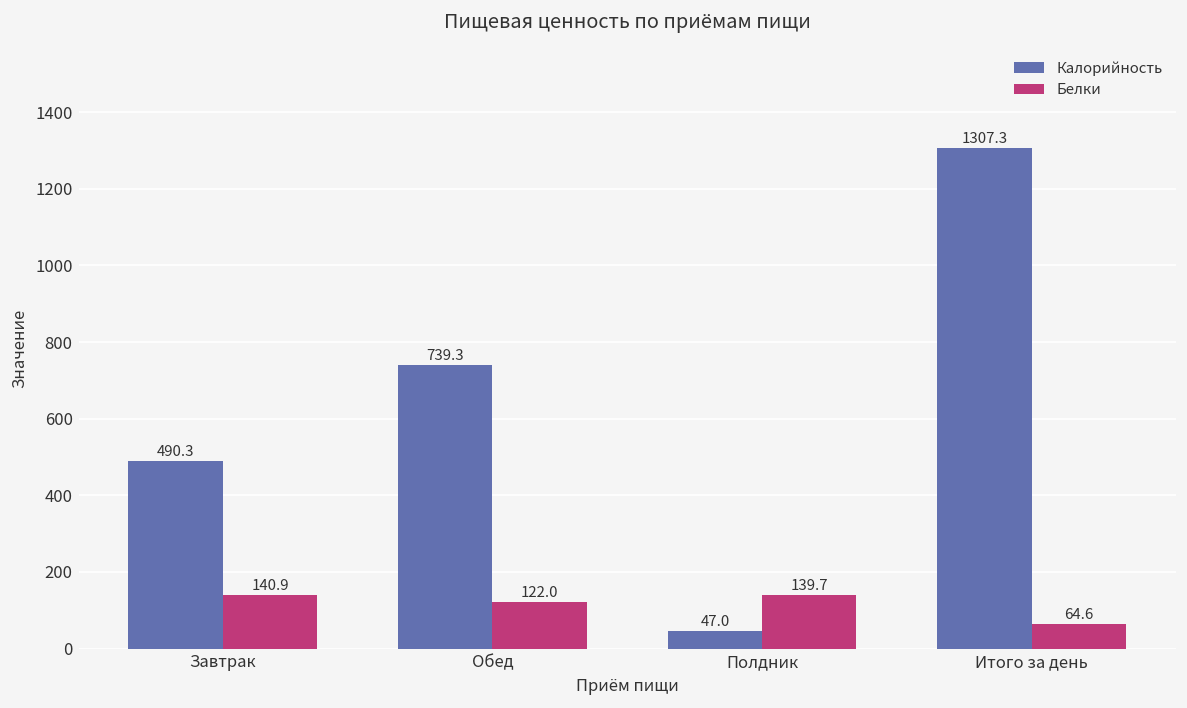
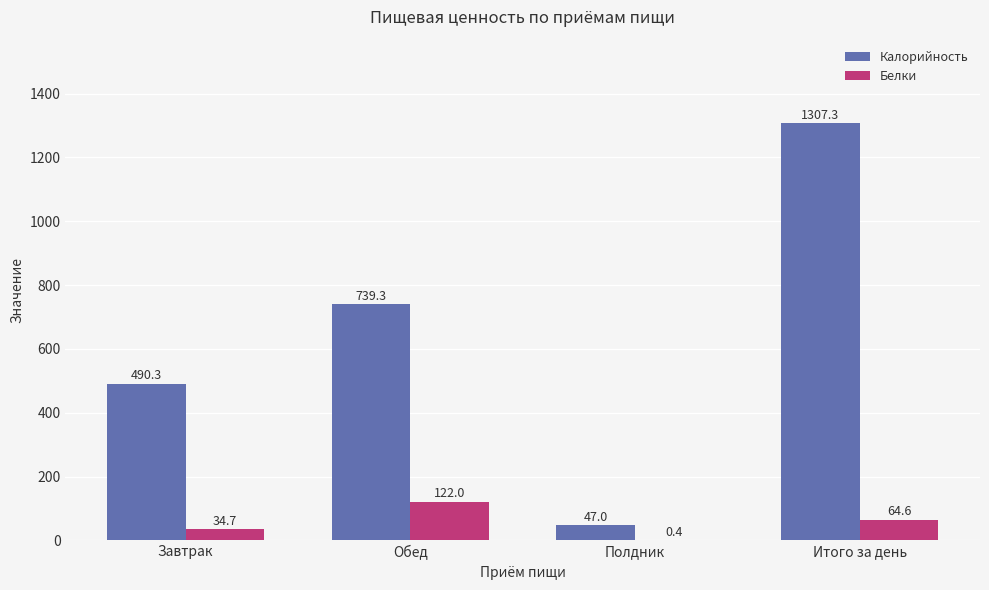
Белки, Завтрак: 140.9 -> 34.7
Белки, Полдник: 139.7 -> 0.4
